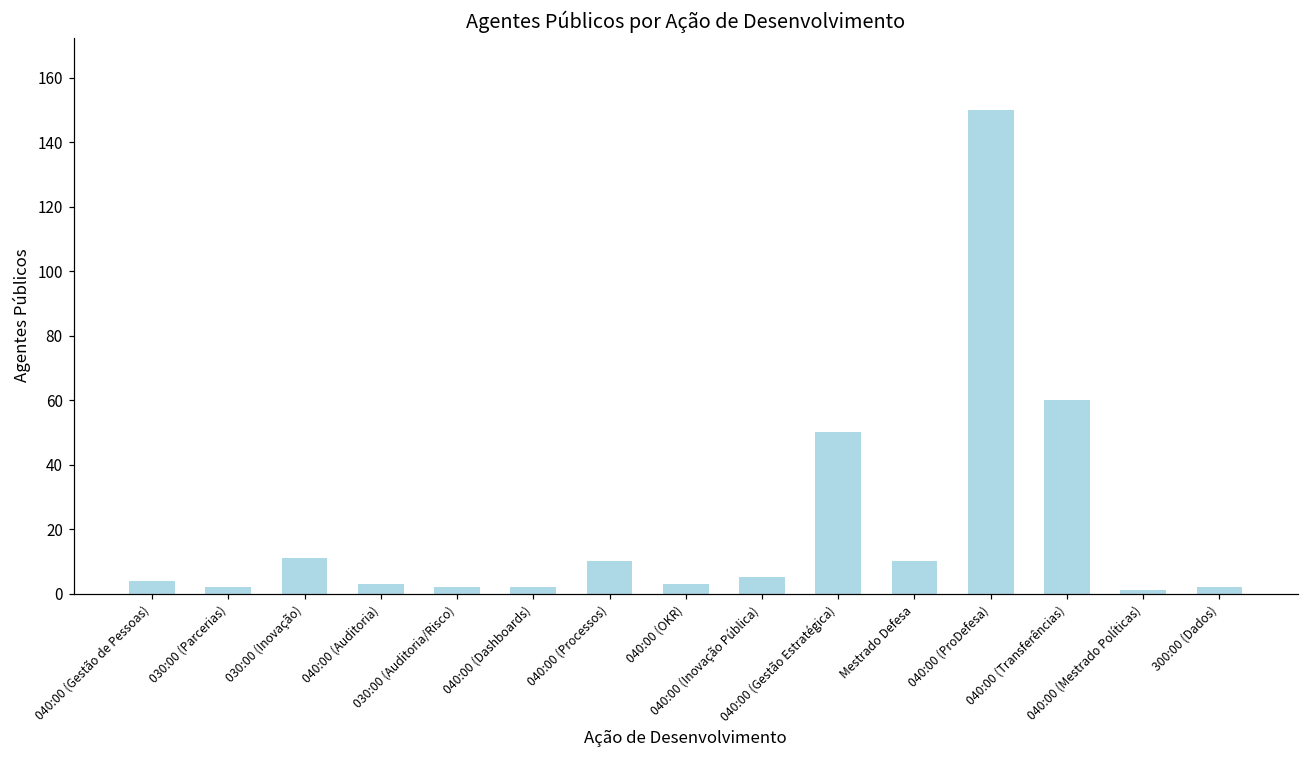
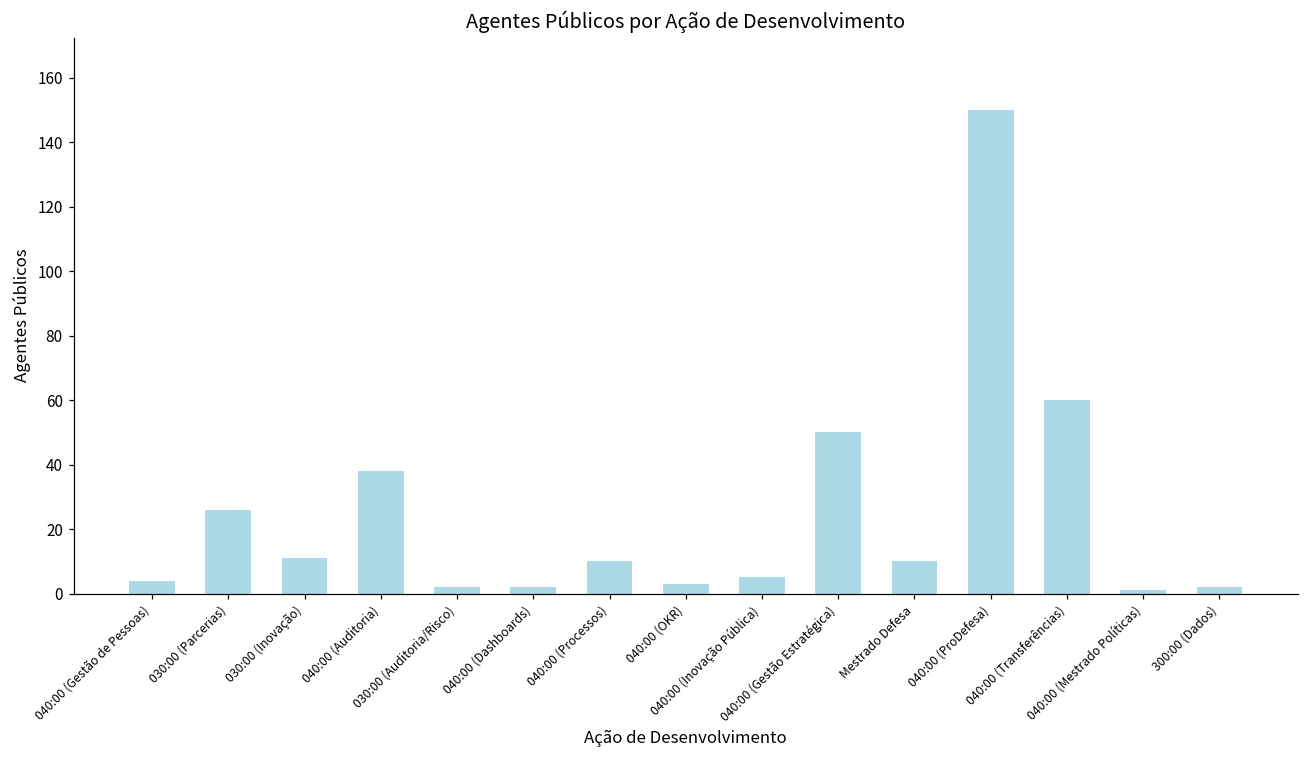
030:00 (Parcerias): 2 -> 26
040:00 (Auditoria): 3 -> 38
